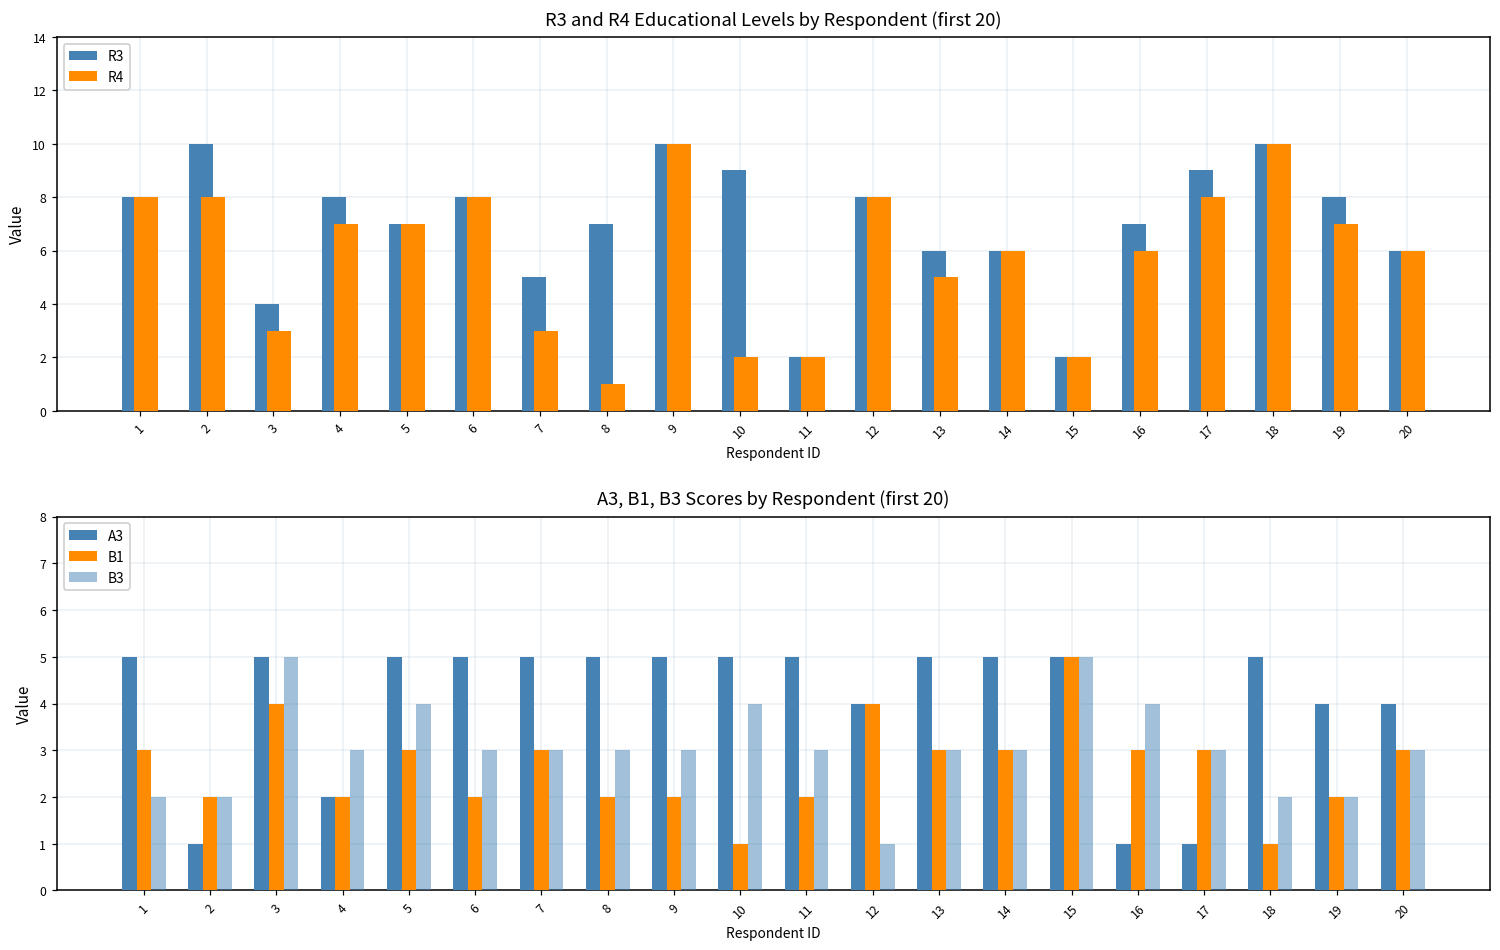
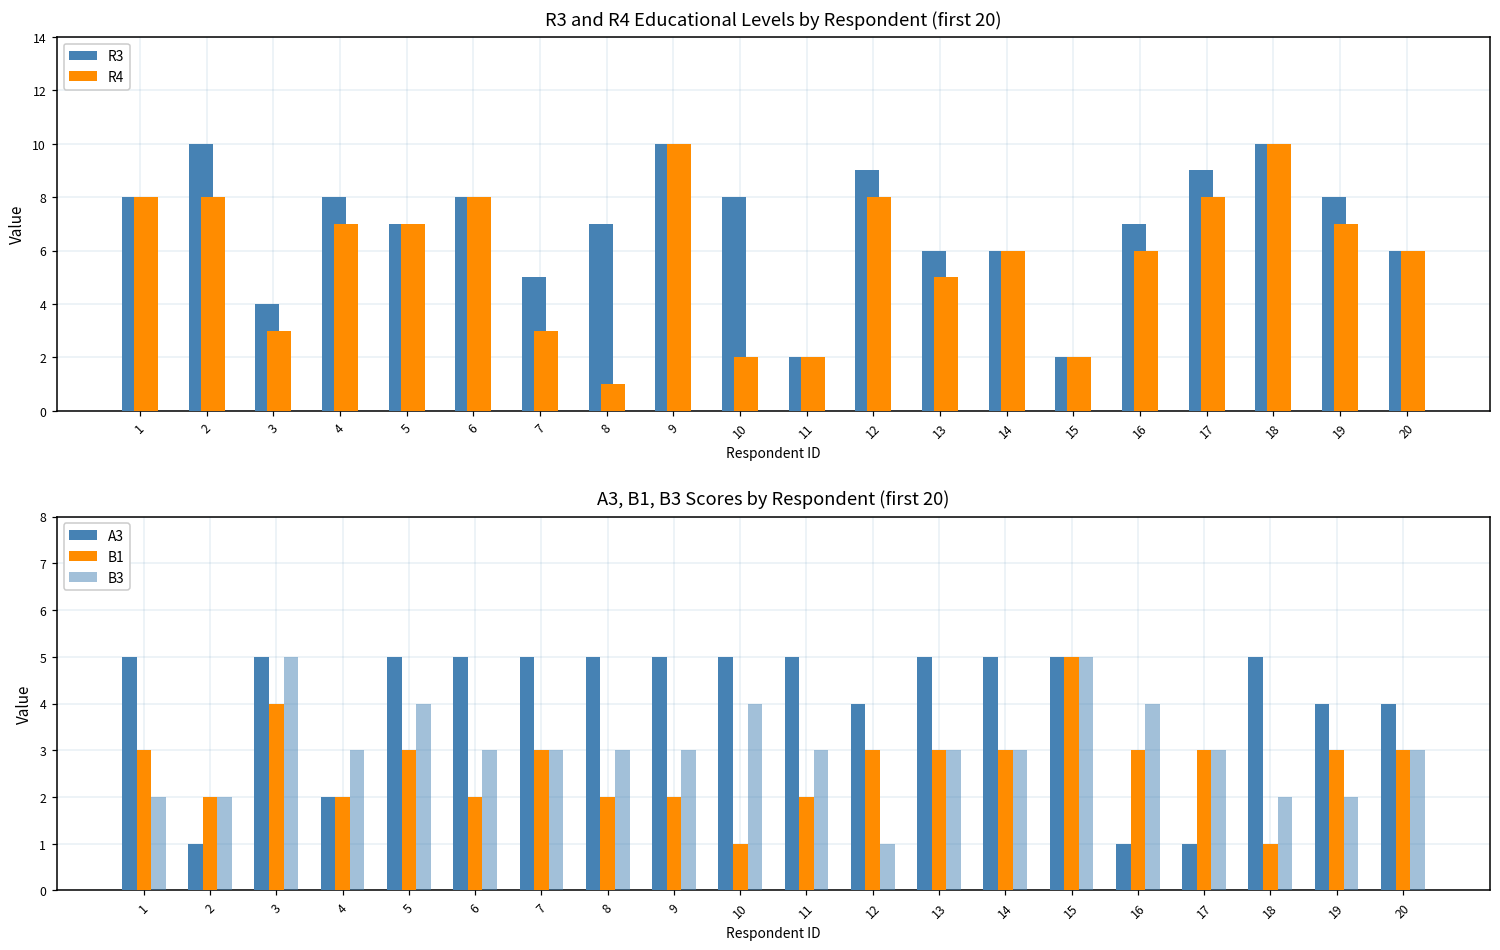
R3 and R4 Educational Levels by Respondent (first 20), R3, 10: 9 -> 8
R3 and R4 Educational Levels by Respondent (first 20), R3, 12: 8 -> 9
A3, B1, B3 Scores by Respondent (first 20), B1, 12: 4 -> 3
A3, B1, B3 Scores by Respondent (first 20), B1, 19: 2 -> 3
